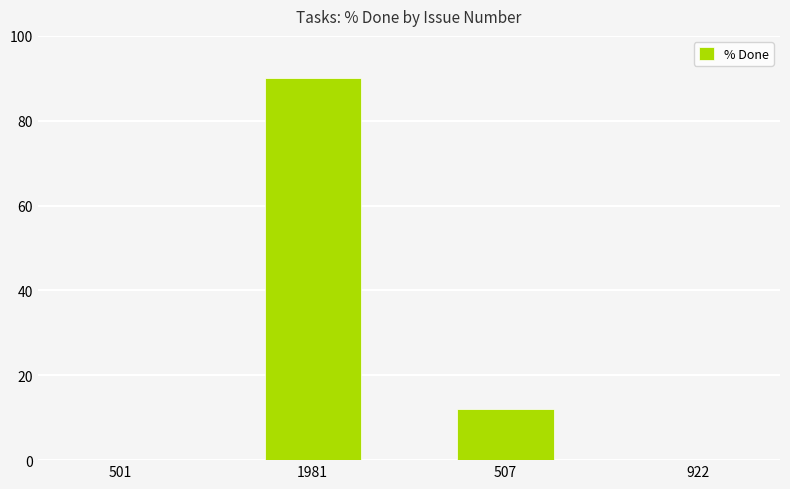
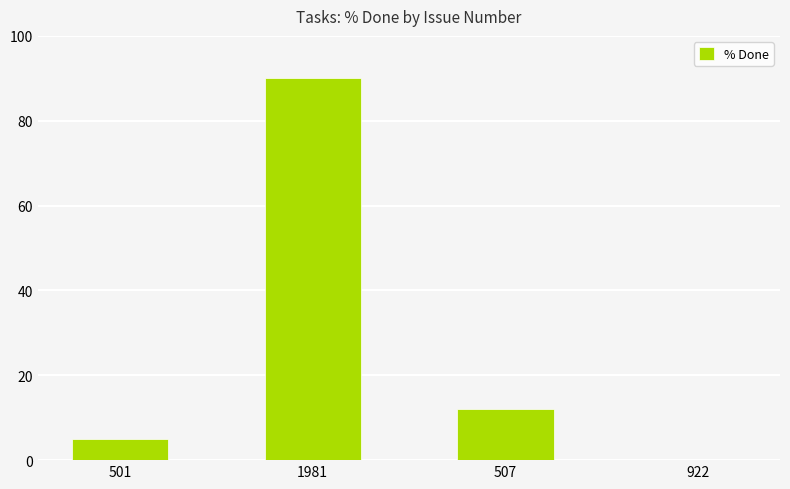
501: 0 -> 5
